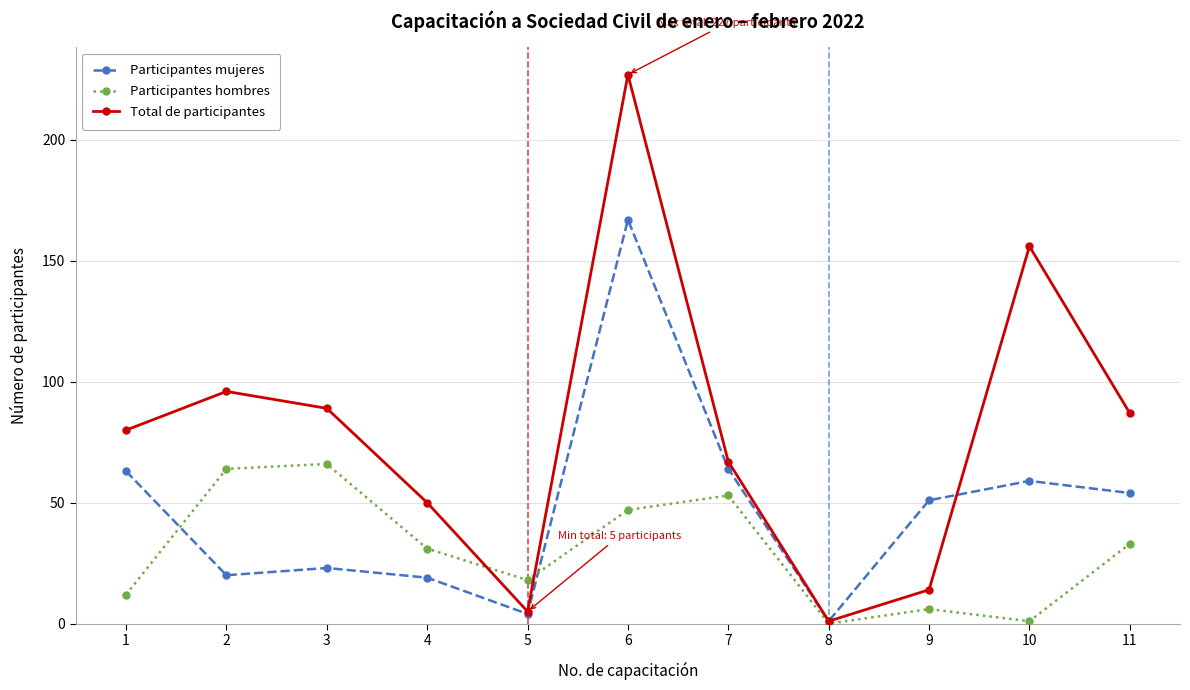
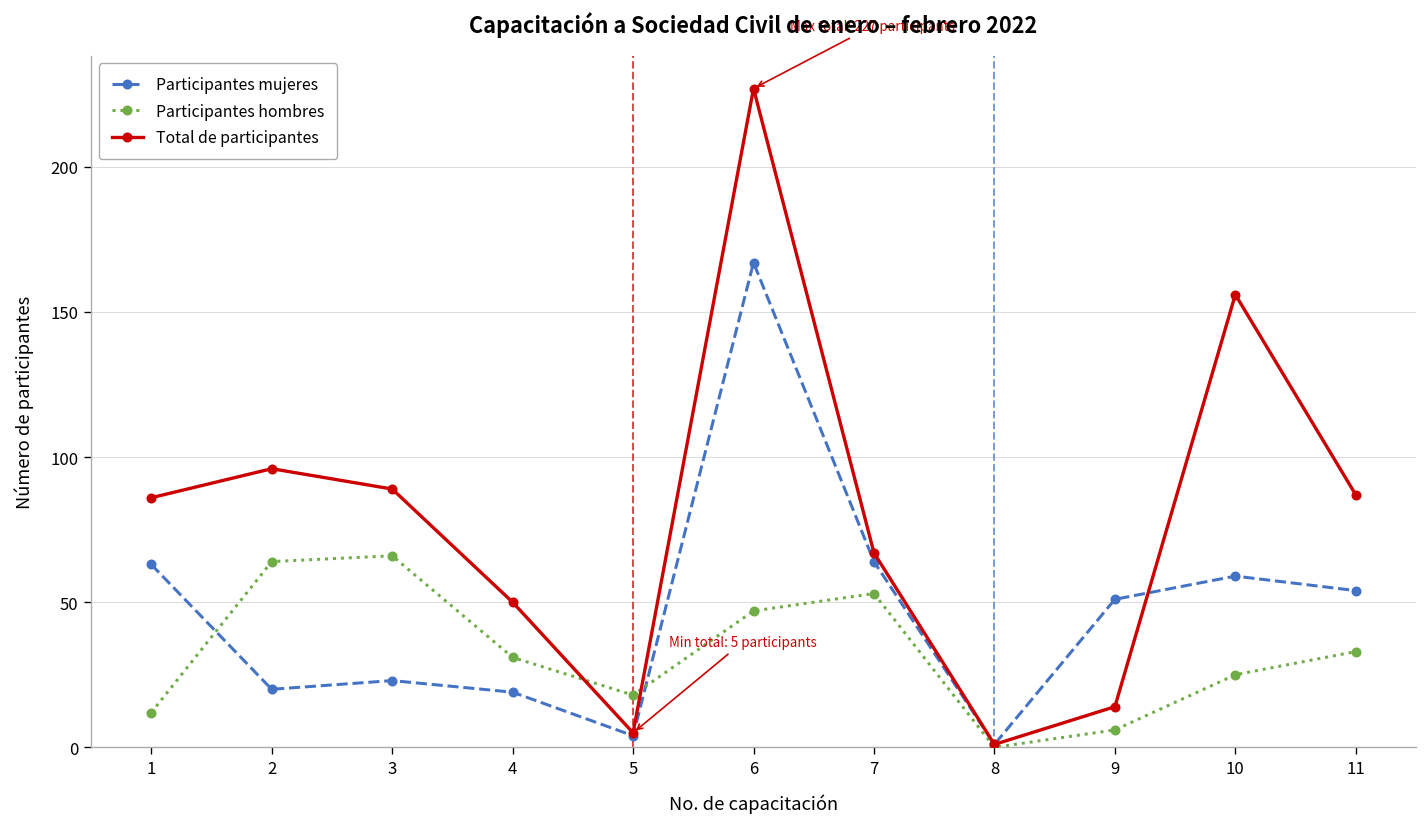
Total de participantes, 1: 80 -> 86
Participantes hombres, 10: 1 -> 25
